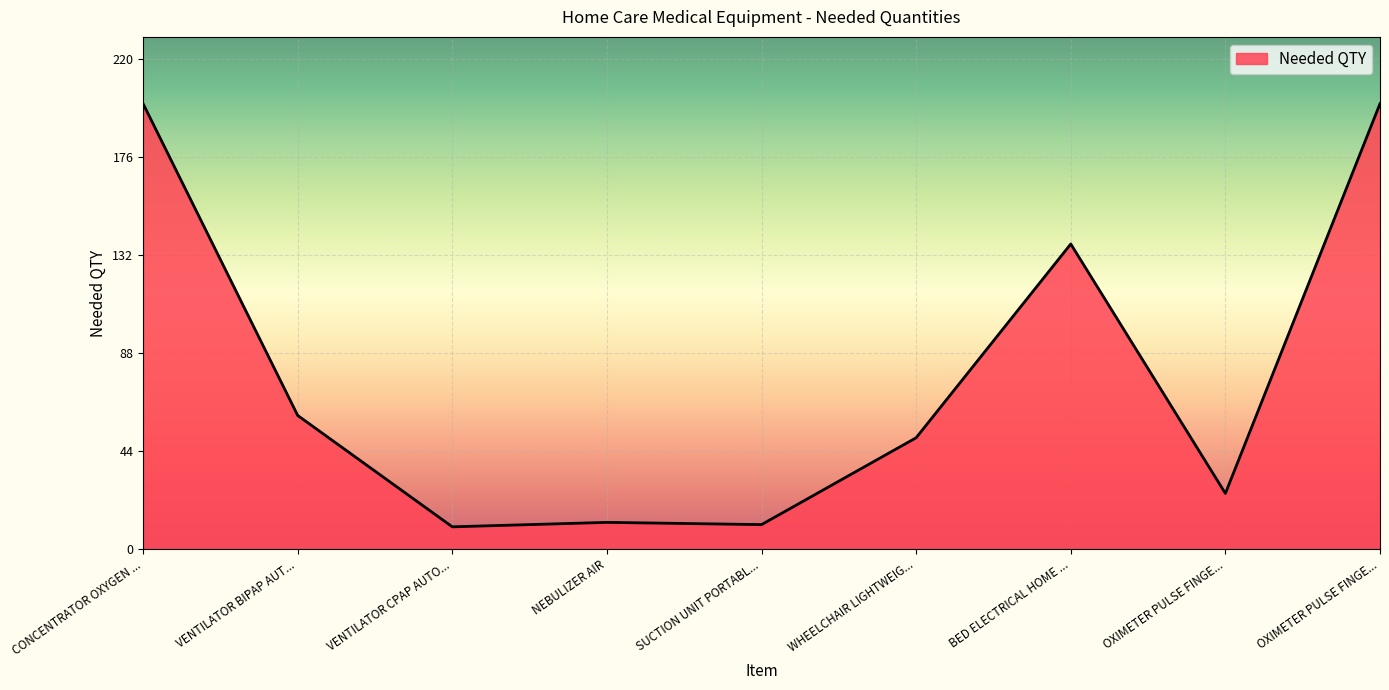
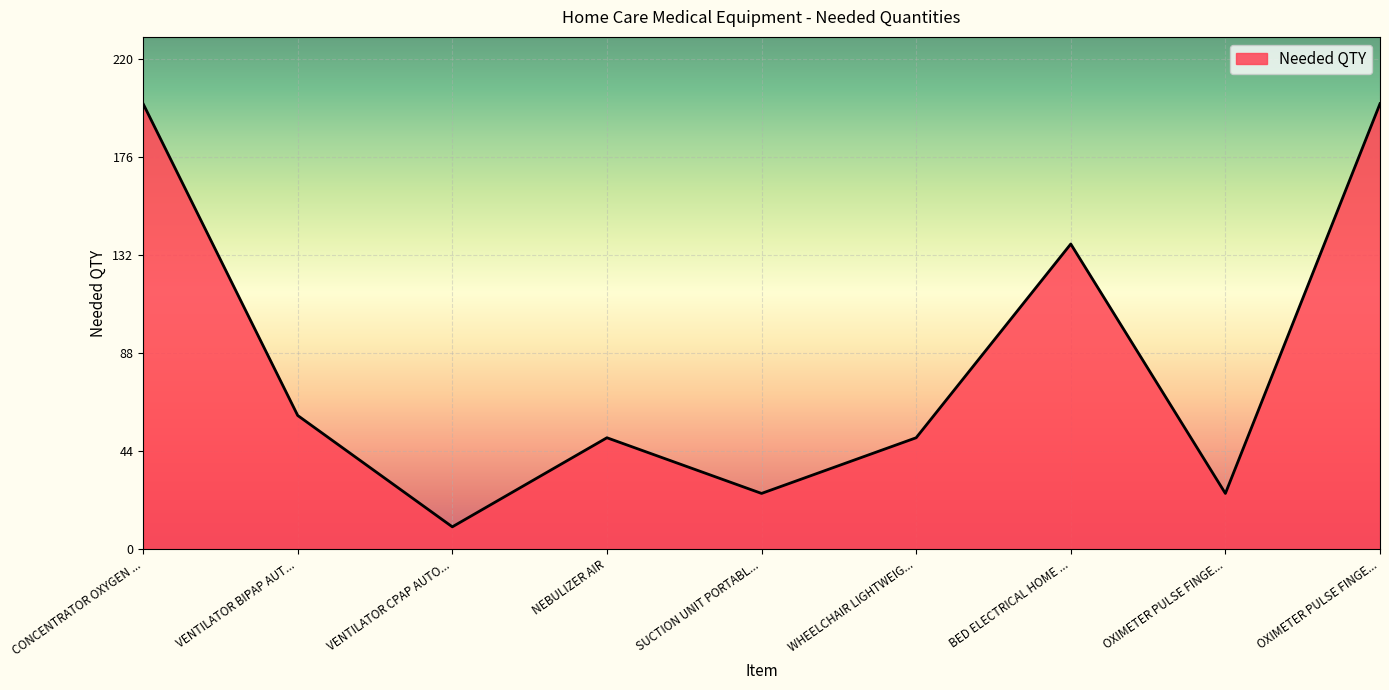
NEBULIZER AIR: 12 -> 50
SUCTION UNIT PORTABL...: 11 -> 25
